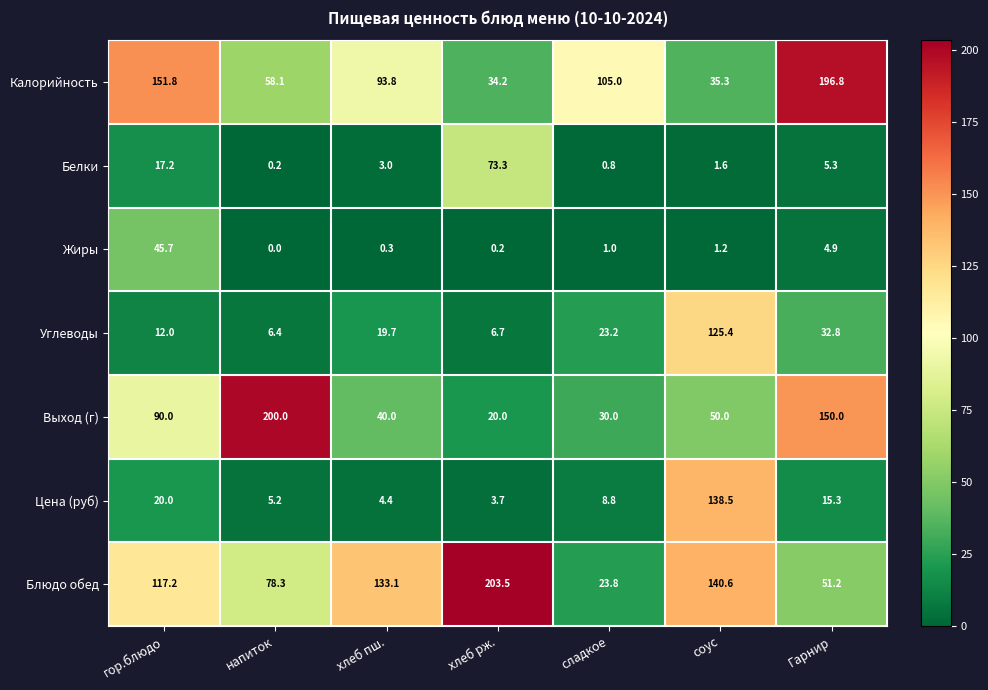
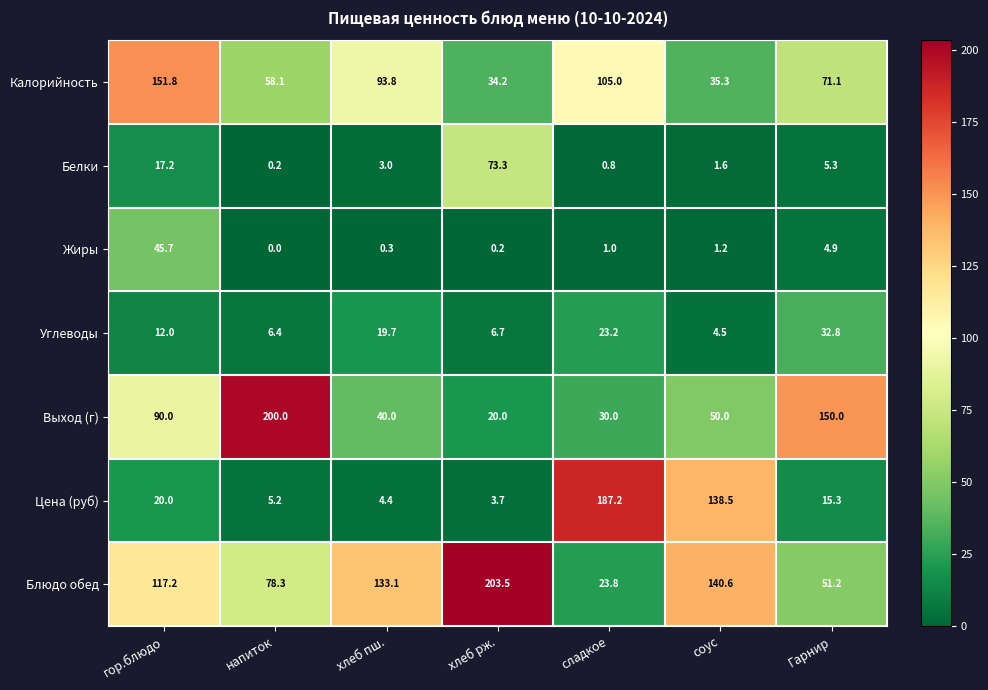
Калорийность, Гарнир: 196.8 -> 71.1
Углеводы, соус: 125.4 -> 4.5
Цена (руб), сладкое: 8.8 -> 187.2
